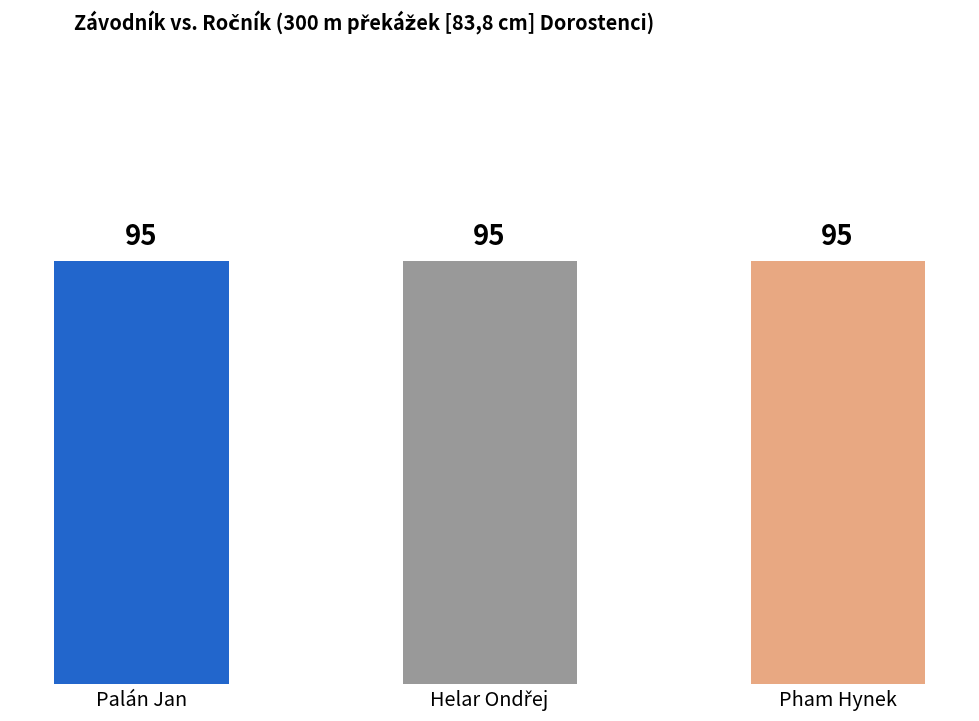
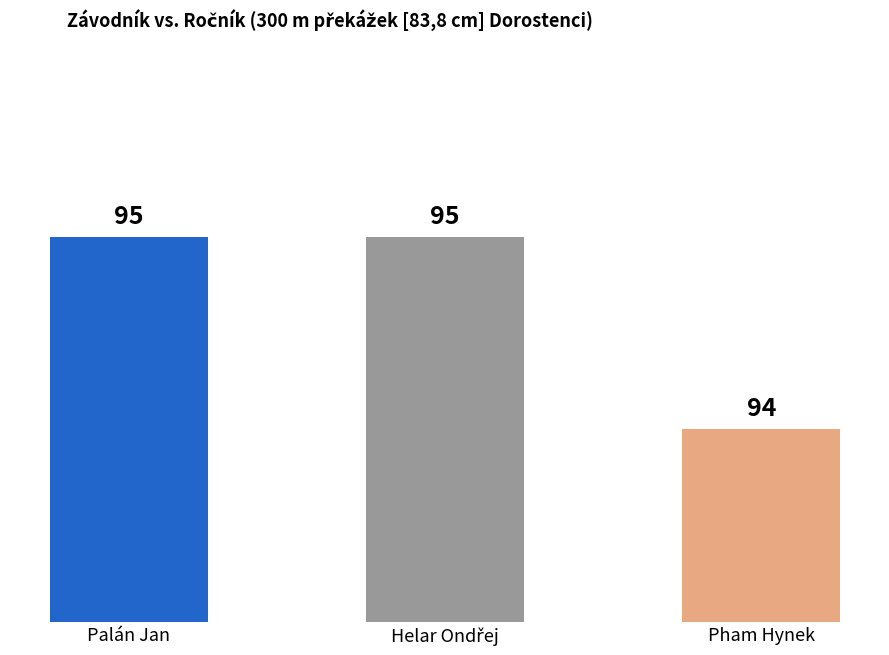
Pham Hynek: 95 -> 94
